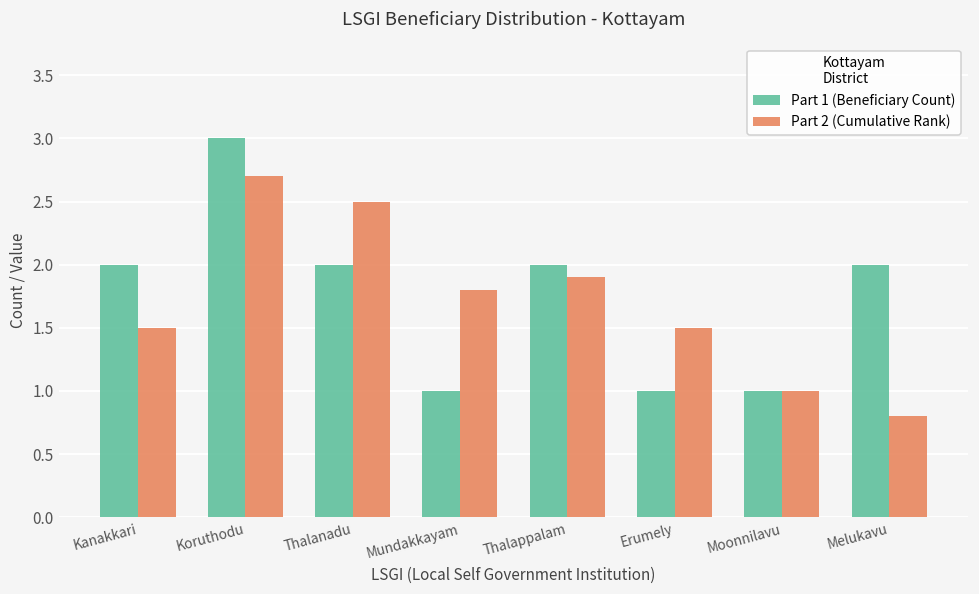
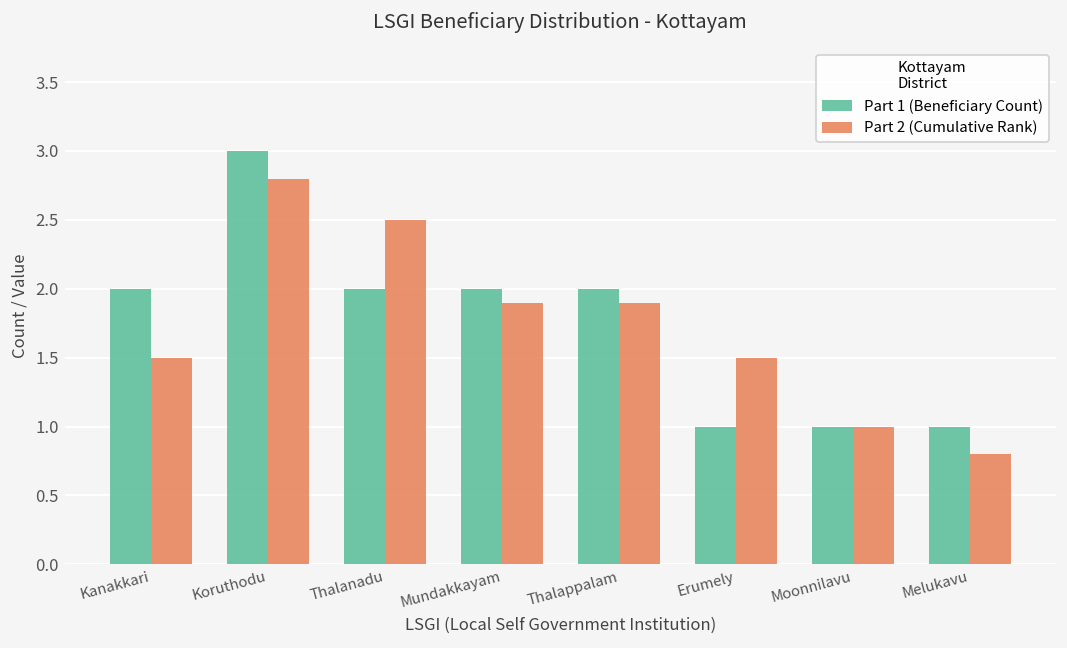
Part 2 (Cumulative Rank), Koruthodu: 2.7 -> 2.8
Part 1 (Beneficiary Count), Mundakkayam: 1 -> 2
Part 2 (Cumulative Rank), Mundakkayam: 1.8 -> 1.9
Part 1 (Beneficiary Count), Melukavu: 2 -> 1
